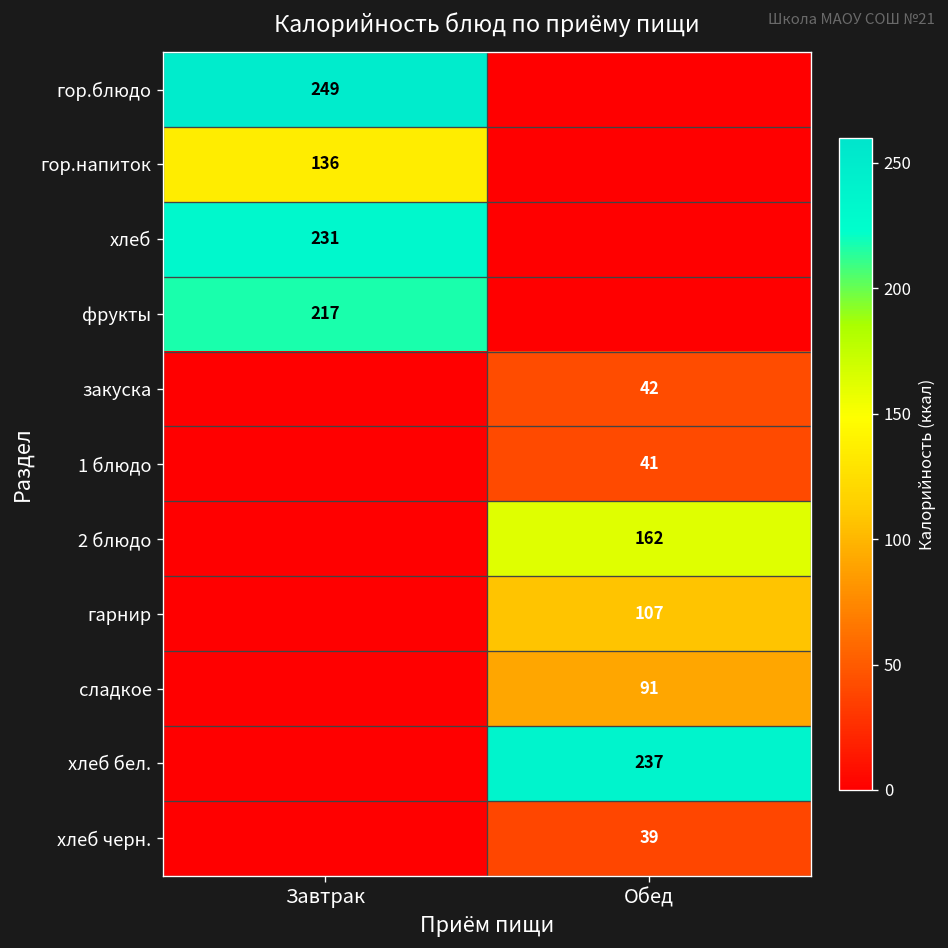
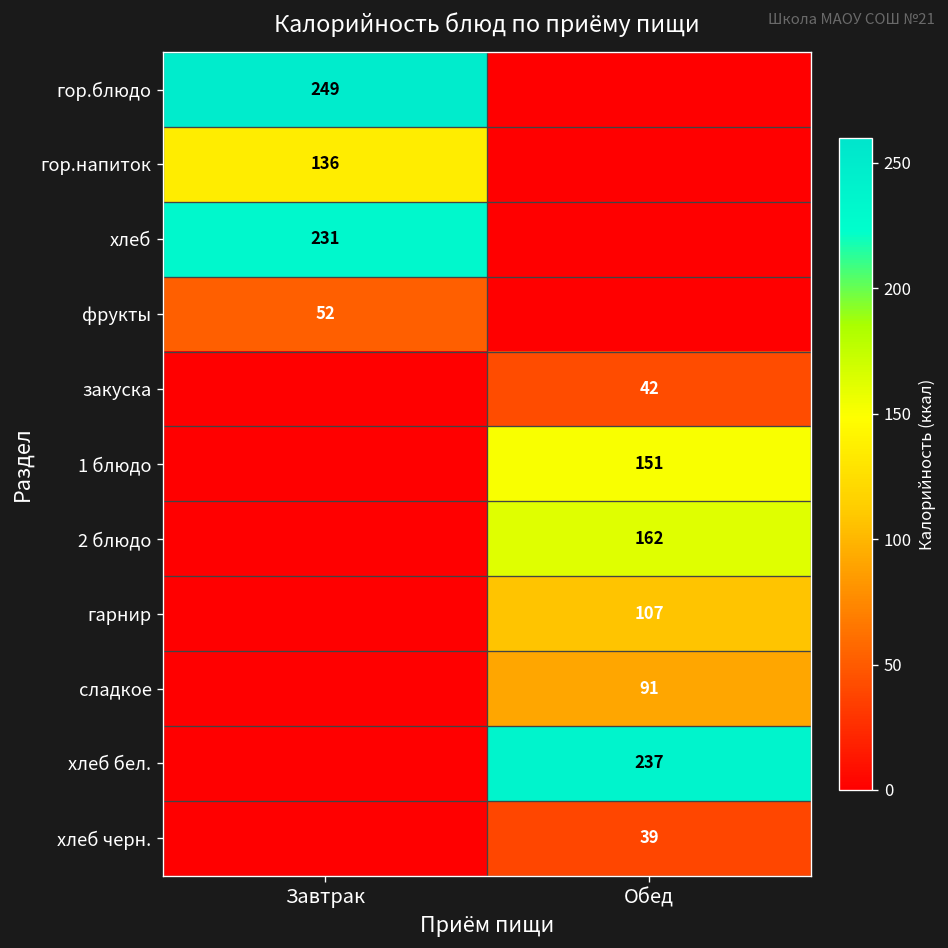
фрукты, Завтрак: 217 -> 52
1 блюдо, Обед: 41 -> 151
